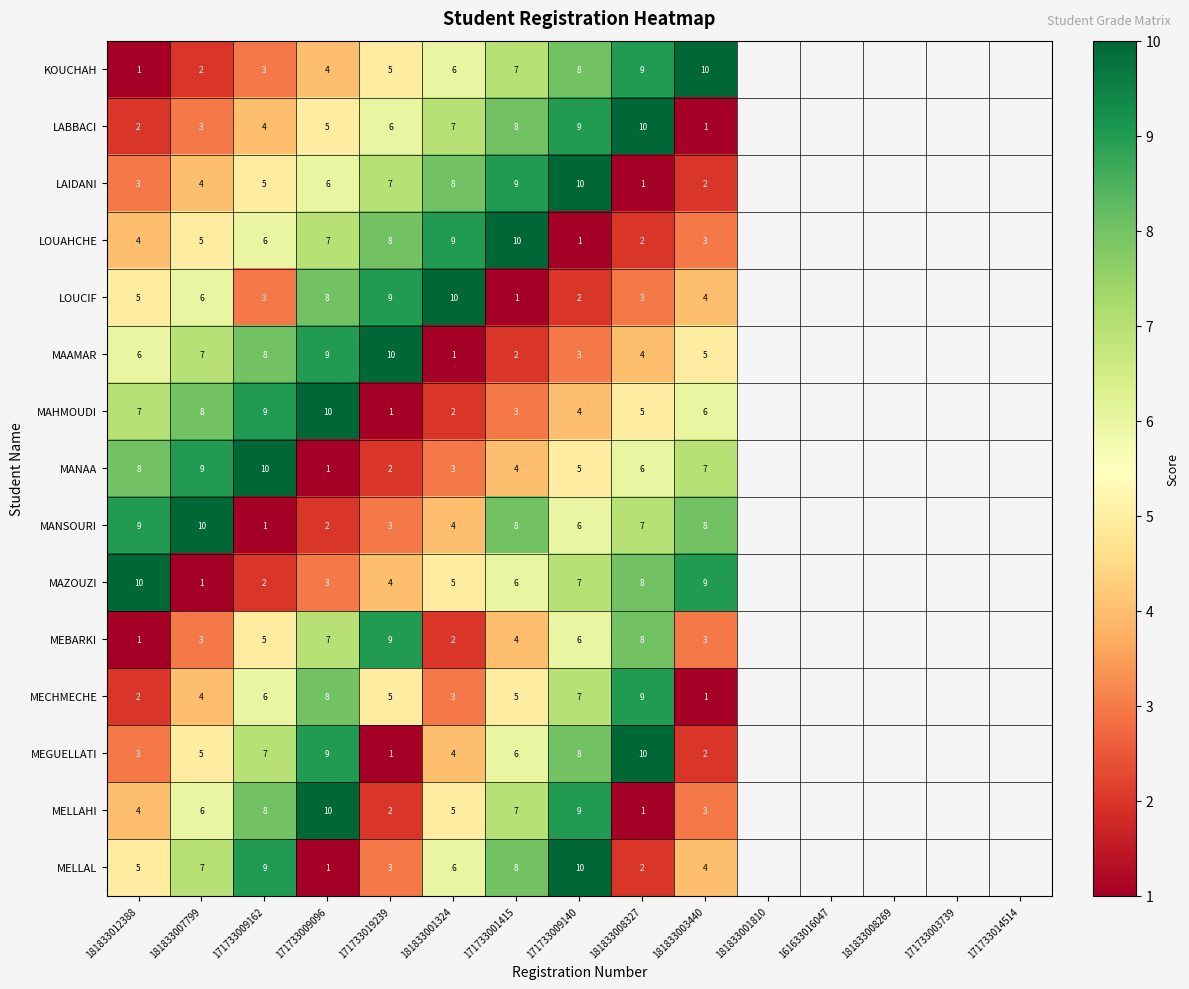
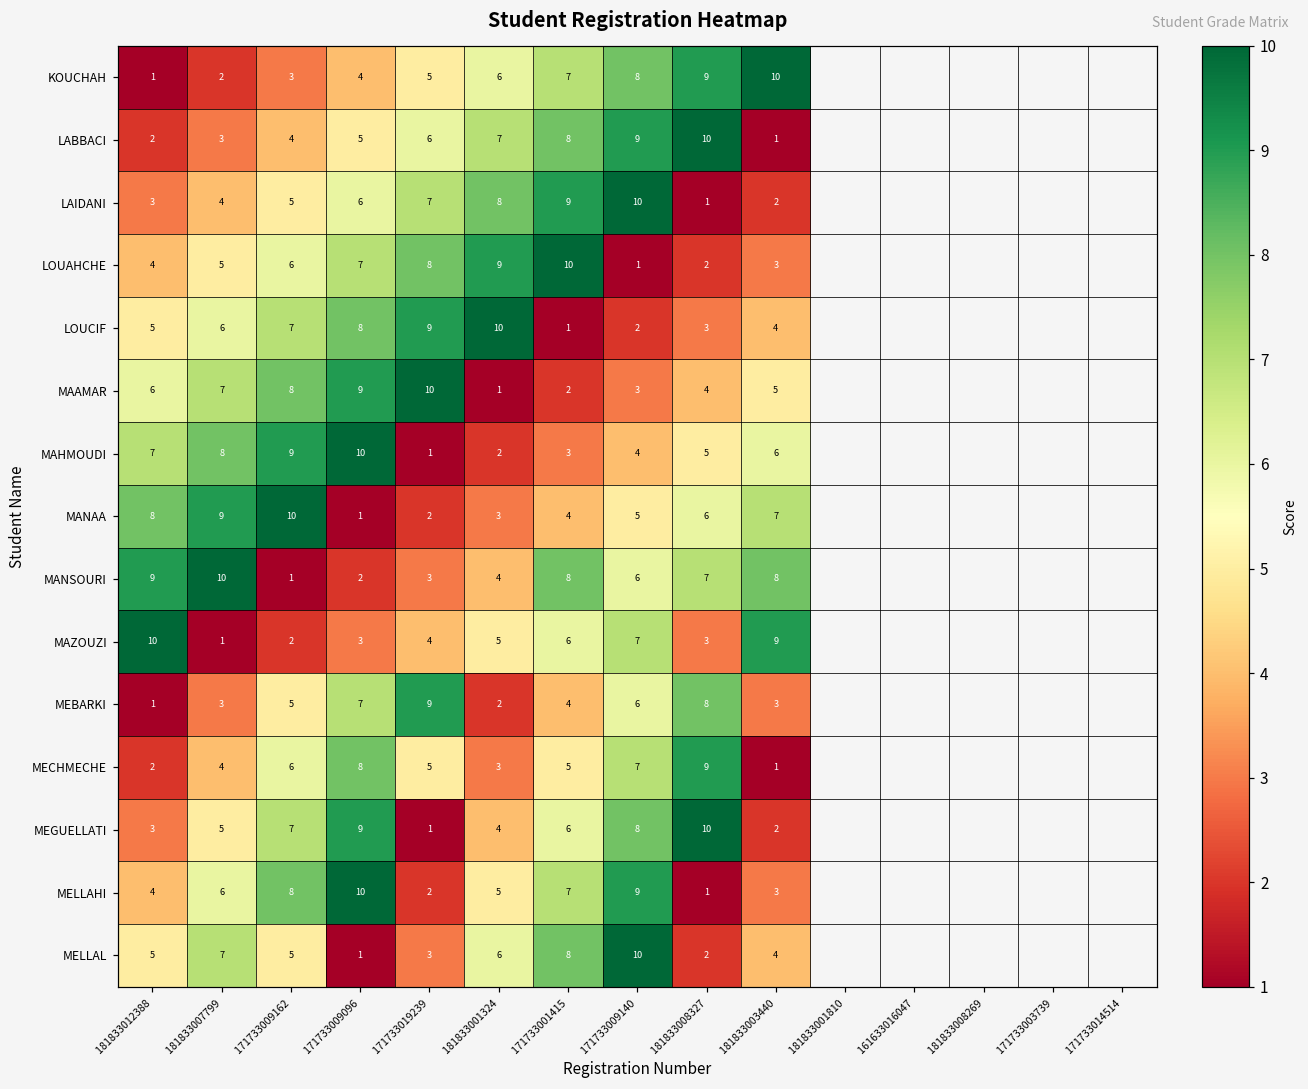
LOUCIF, 171733009162: 3 -> 7
MAZOUZI, 181833008327: 8 -> 3
MELLAL, 171733009162: 9 -> 5
